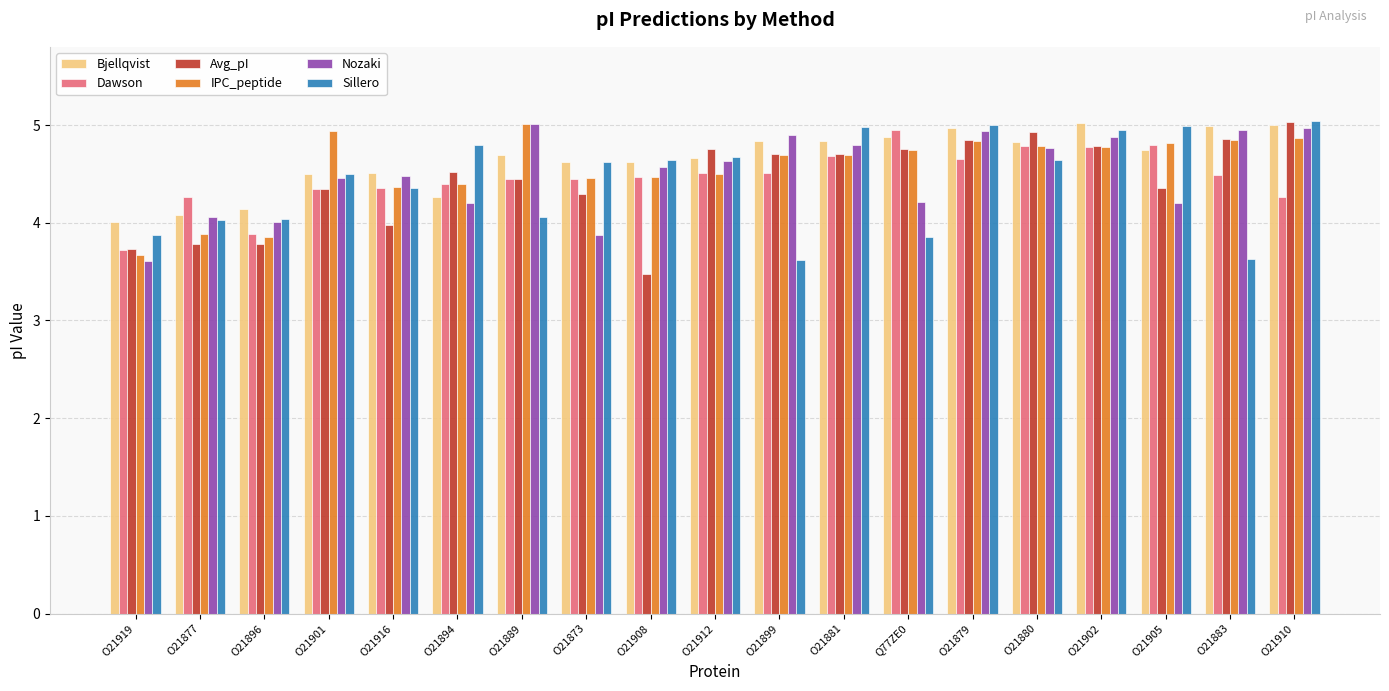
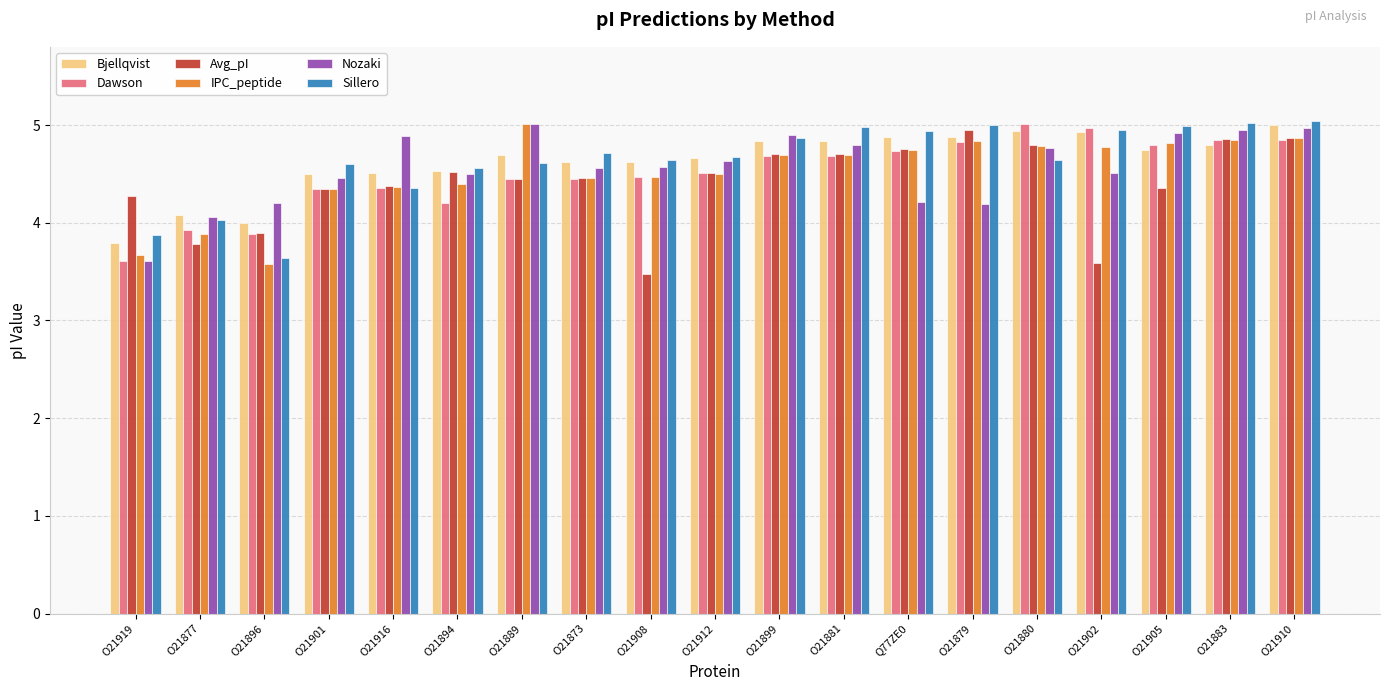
Bjellqvist, O21919: 4.0 -> 3.8
Dawson, O21919: 3.7 -> 3.6
Avg_pI, O21919: 3.7 -> 4.3
Dawson, O21877: 4.3 -> 3.9
Bjellqvist, O21896: 4.1 -> 4.0
Avg_pI, O21896: 3.8 -> 3.9
IPC_peptide, O21896: 3.9 -> 3.6
Nozaki, O21896: 4.0 -> 4.2
Sillero, O21896: 4.0 -> 3.6
IPC_peptide, O21901: 4.9 -> 4.3
Sillero, O21901: 4.5 -> 4.6
Avg_pI, O21916: 4.0 -> 4.4
Nozaki, O21916: 4.5 -> 4.9
Bjellqvist, O21894: 4.3 -> 4.5
Dawson, O21894: 4.4 -> 4.2
Nozaki, O21894: 4.2 -> 4.5
Sillero, O21894: 4.8 -> 4.6
Sillero, O21889: 4.1 -> 4.6
Avg_pI, O21873: 4.3 -> 4.5
Nozaki, O21873: 3.9 -> 4.6
Sillero, O21873: 4.6 -> 4.7
Avg_pI, O21912: 4.8 -> 4.5
Dawson, O21899: 4.5 -> 4.7
Sillero, O21899: 3.6 -> 4.9
Dawson, Q77ZE0: 4.9 -> 4.7
Sillero, Q77ZE0: 3.9 -> 4.9
Bjellqvist, O21879: 5.0 -> 4.9
Dawson, O21879: 4.7 -> 4.8
Avg_pI, O21879: 4.8 -> 4.9
Nozaki, O21879: 4.9 -> 4.2
Bjellqvist, O21880: 4.8 -> 4.9
Dawson, O21880: 4.8 -> 5.0
Avg_pI, O21880: 4.9 -> 4.8
Bjellqvist, O21902: 5.0 -> 4.9
Dawson, O21902: 4.8 -> 5.0
Avg_pI, O21902: 4.8 -> 3.6
Nozaki, O21902: 4.9 -> 4.5
Nozaki, O21905: 4.2 -> 4.9
Bjellqvist, O21883: 5.0 -> 4.8
Dawson, O21883: 4.5 -> 4.9
Sillero, O21883: 3.6 -> 5.0
Dawson, O21910: 4.3 -> 4.9
Avg_pI, O21910: 5.0 -> 4.9
